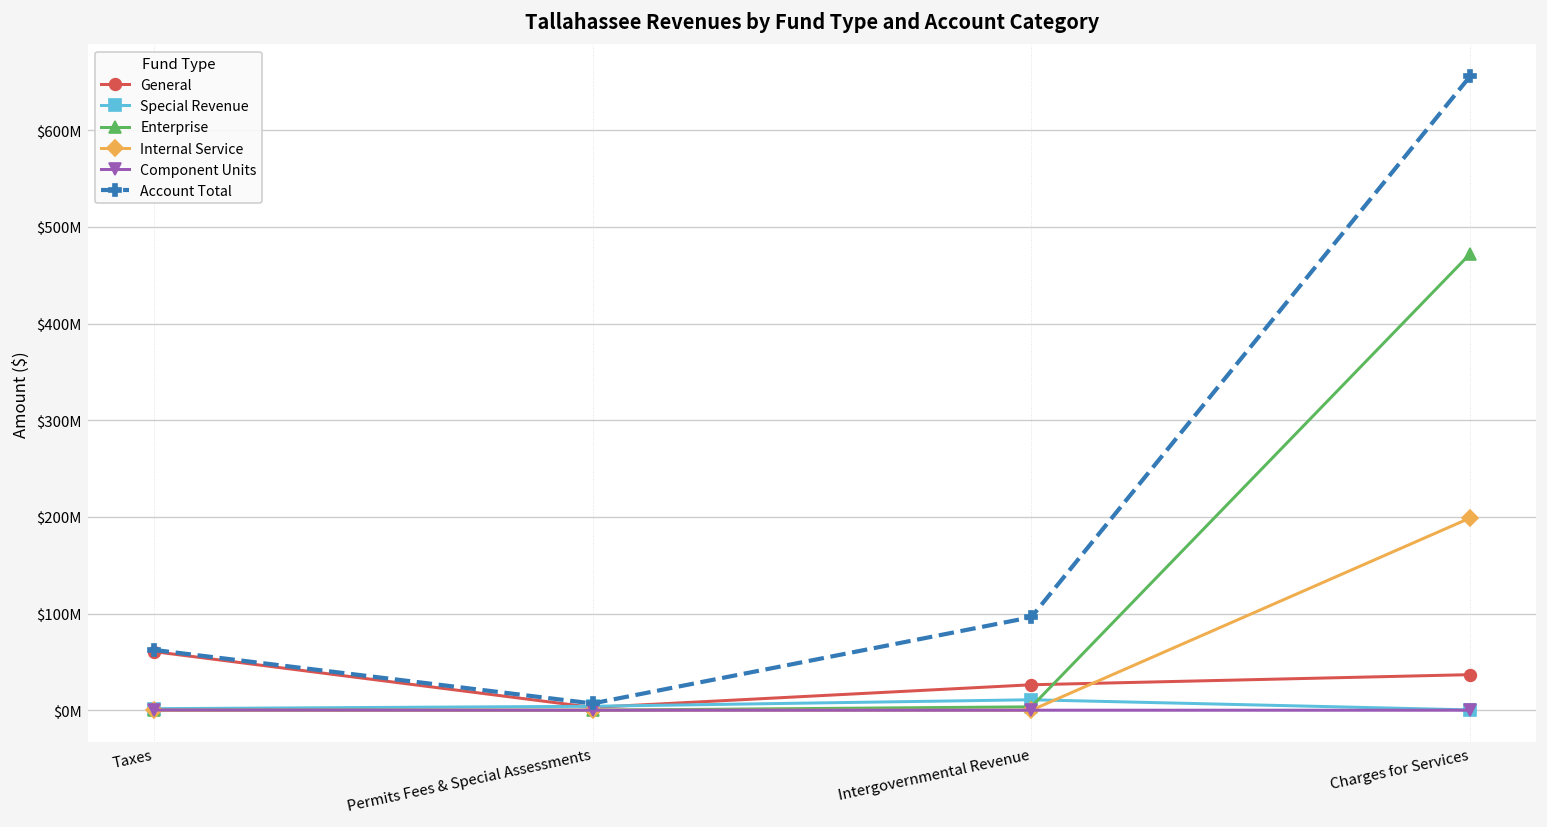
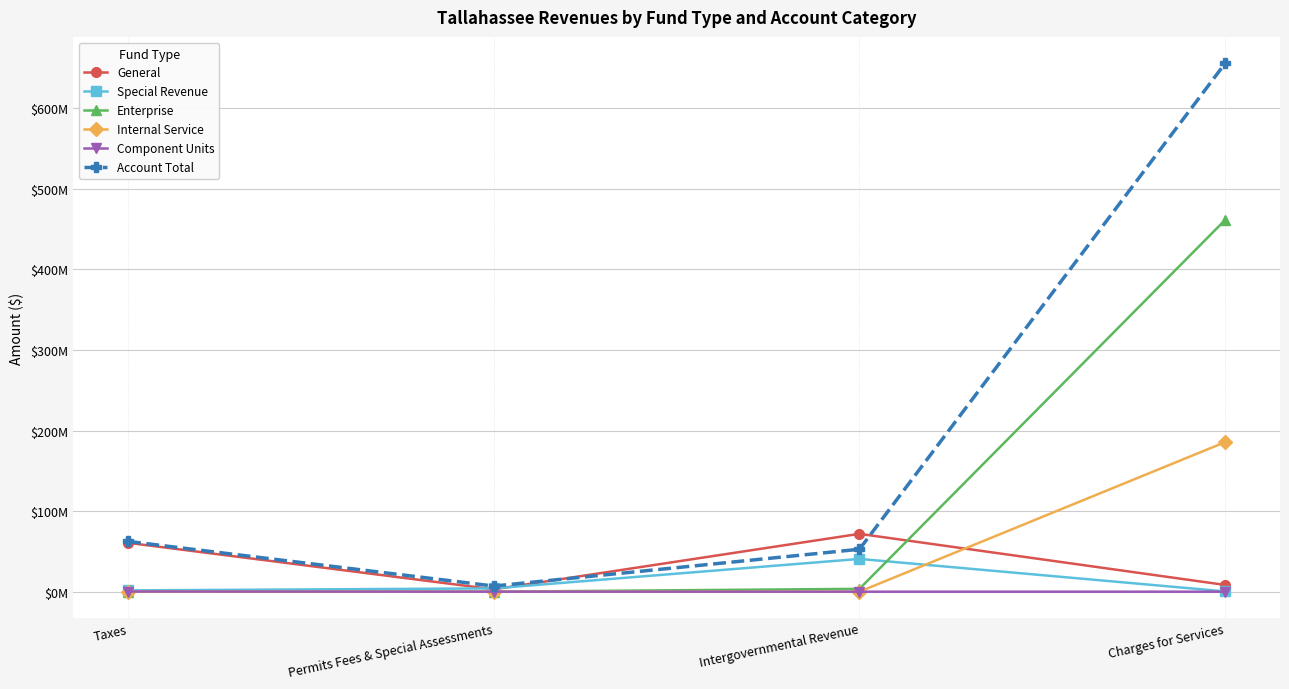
General, Intergovernmental Revenue: $30000000 -> $70000000
Special Revenue, Intergovernmental Revenue: $10000000 -> $40000000
Account Total, Intergovernmental Revenue: $100000000 -> $50000000
General, Charges for Services: $40000000 -> $10000000
Enterprise, Charges for Services: $470000000 -> $460000000
Internal Service, Charges for Services: $200000000 -> $190000000
